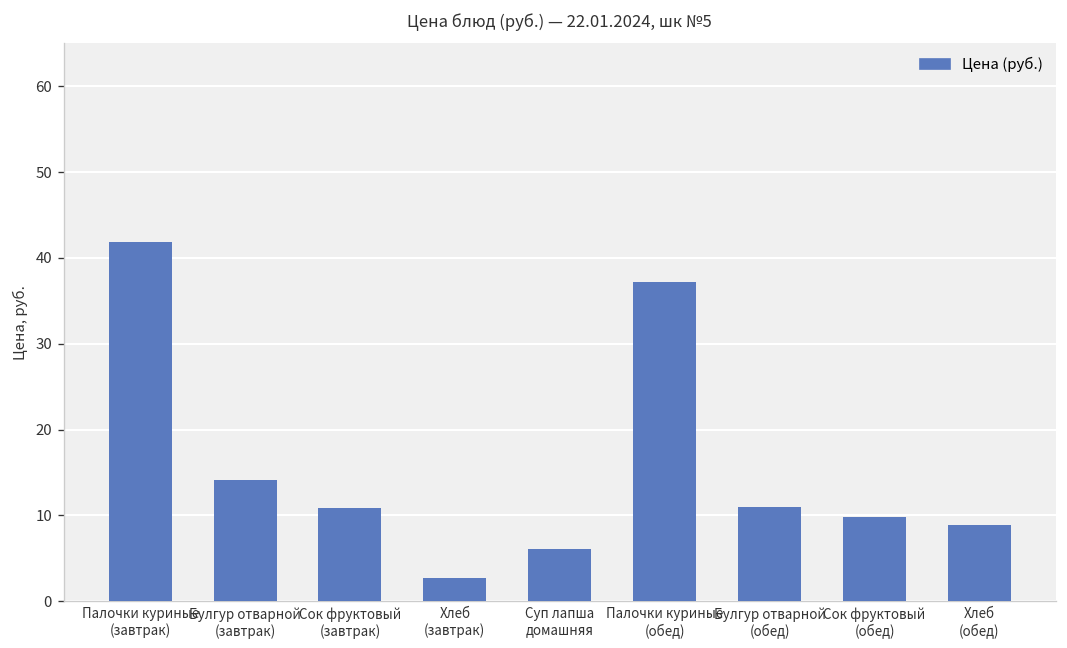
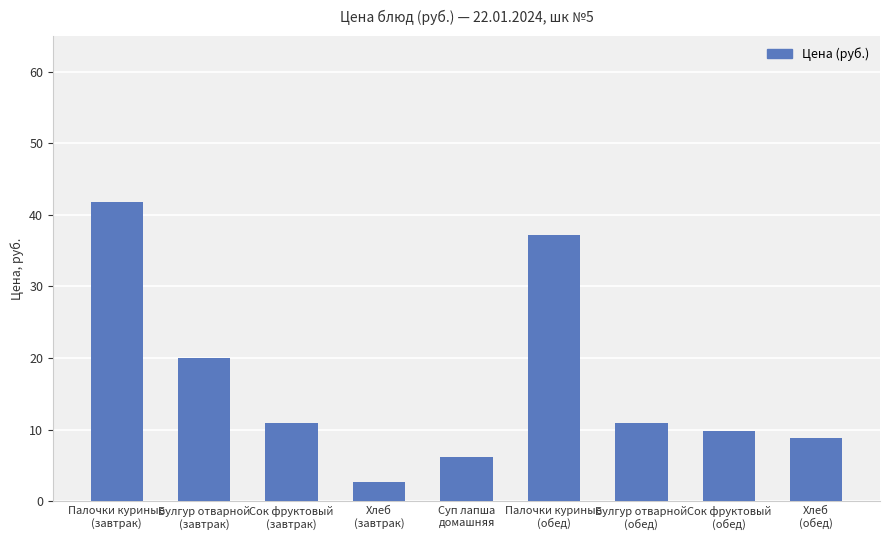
Булгур отварной (завтрак): 14 -> 20
